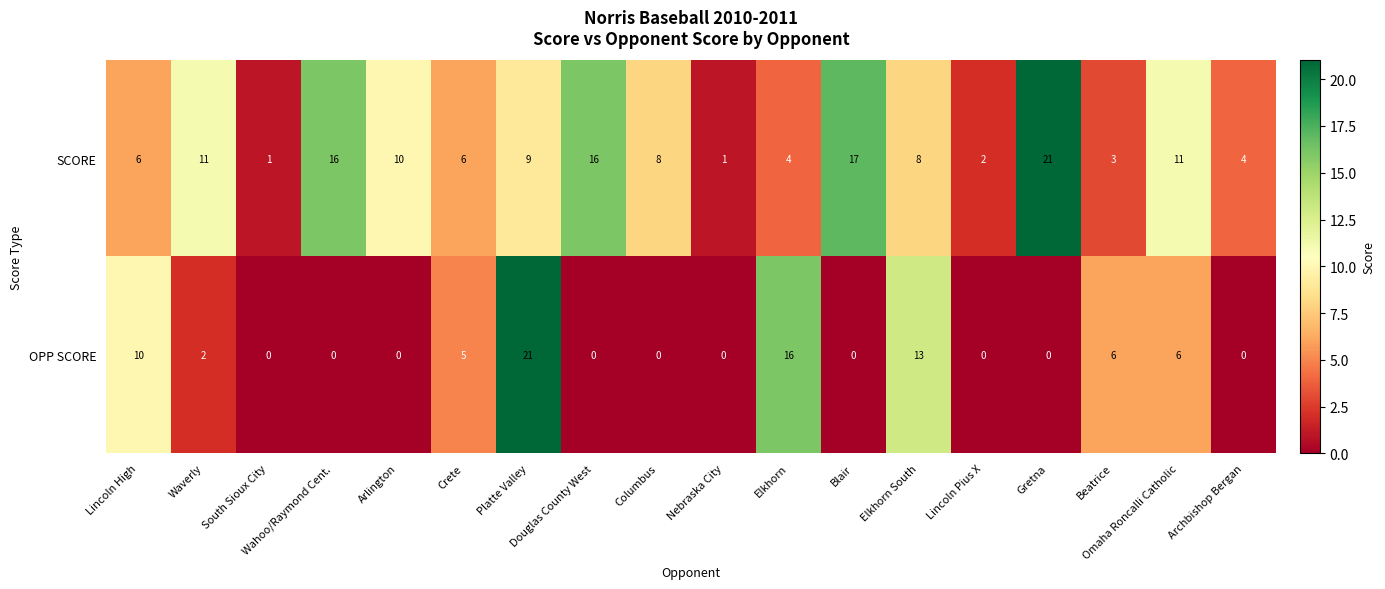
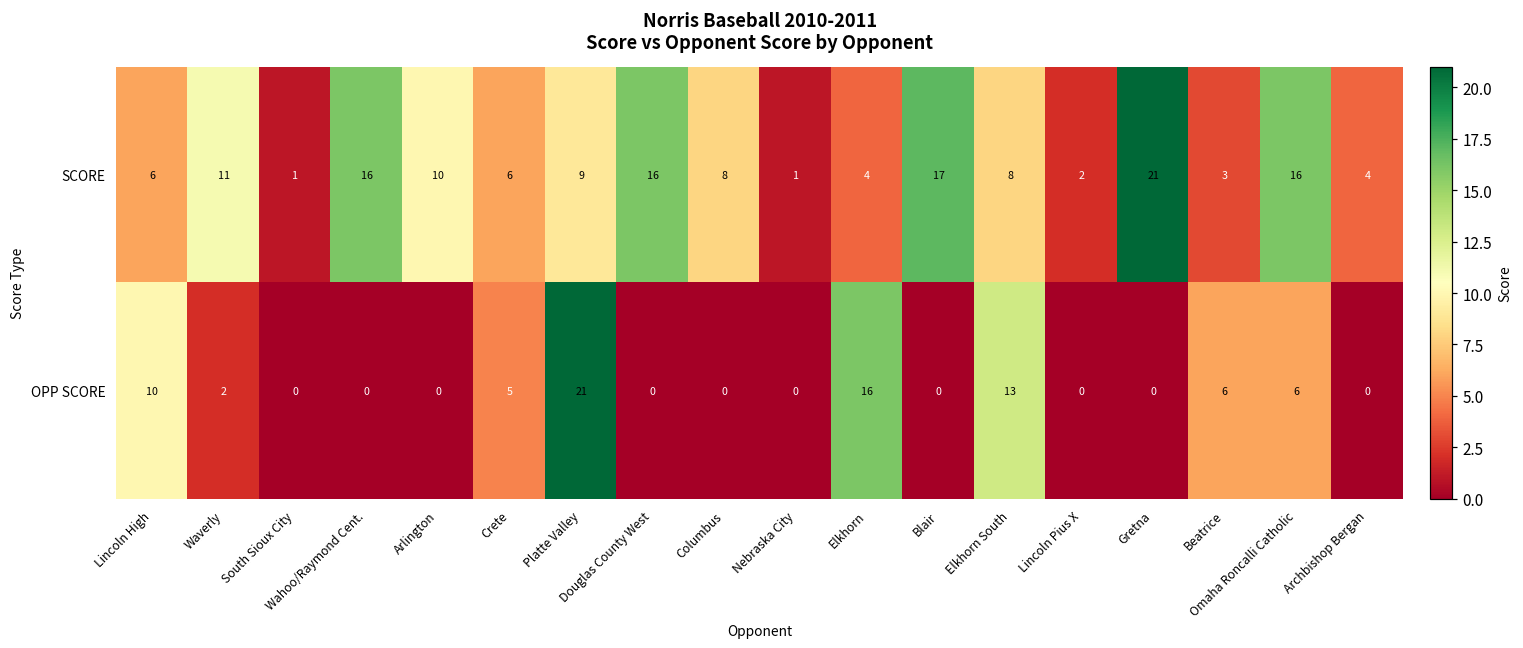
SCORE, Omaha Roncalli Catholic: 11 -> 16
